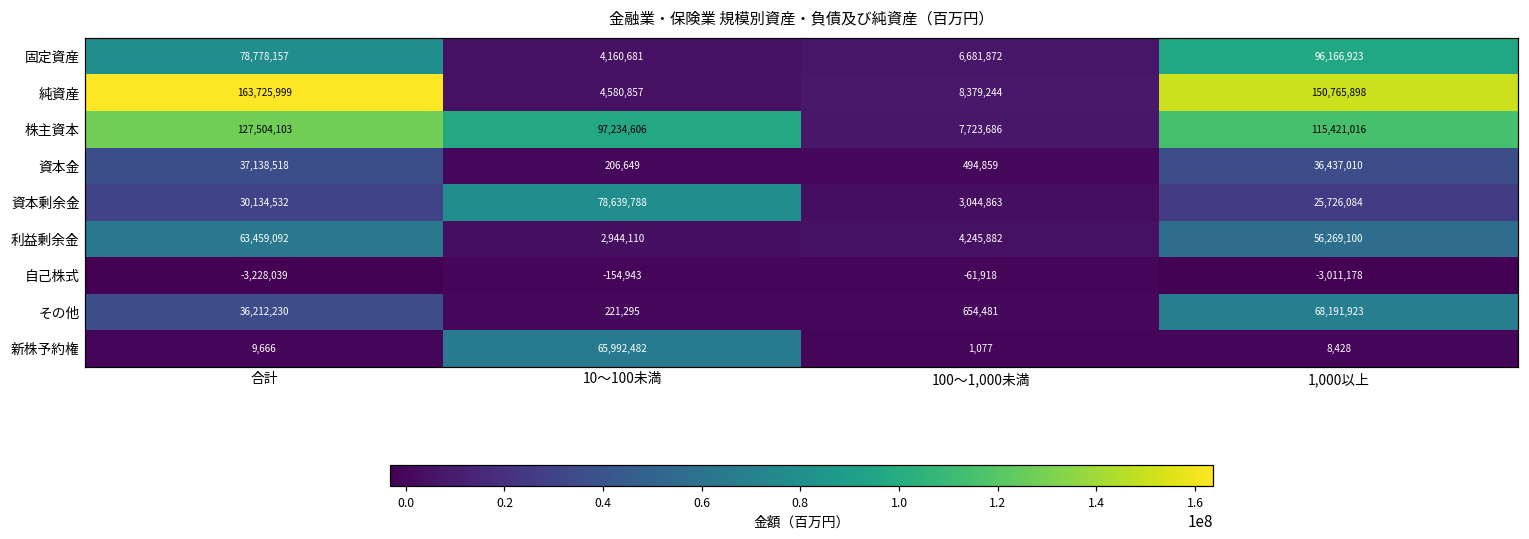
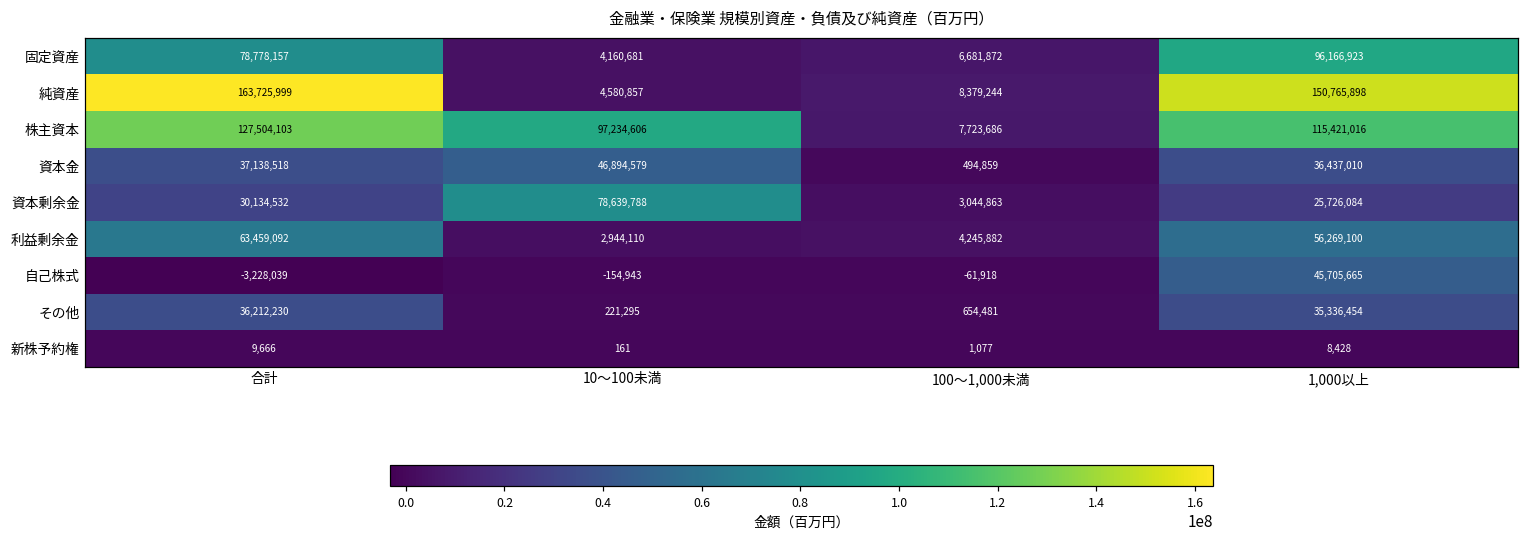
資本金, 10～100未満: 206,649 -> 46,894,579
自己株式, 1,000以上: -3,011,178 -> 45,705,665
その他, 1,000以上: 68,191,923 -> 35,336,454
新株予約権, 10～100未満: 65,992,482 -> 161
